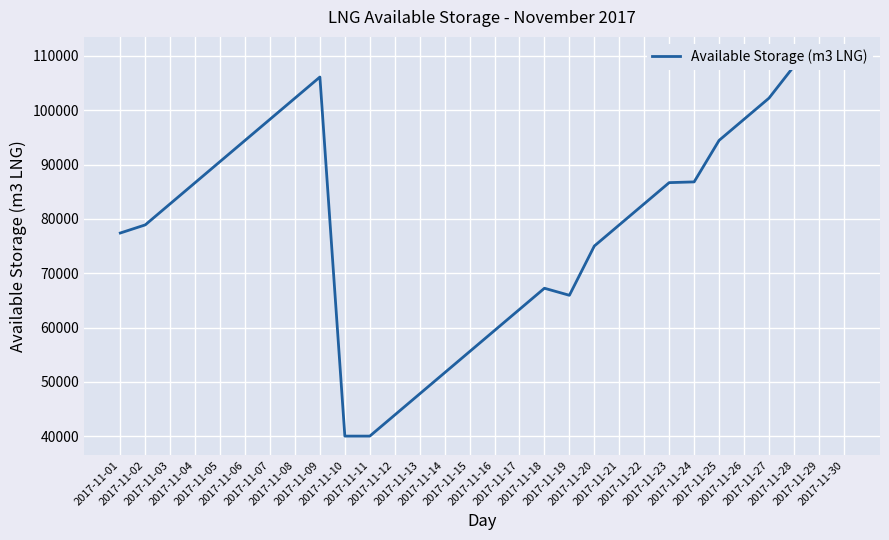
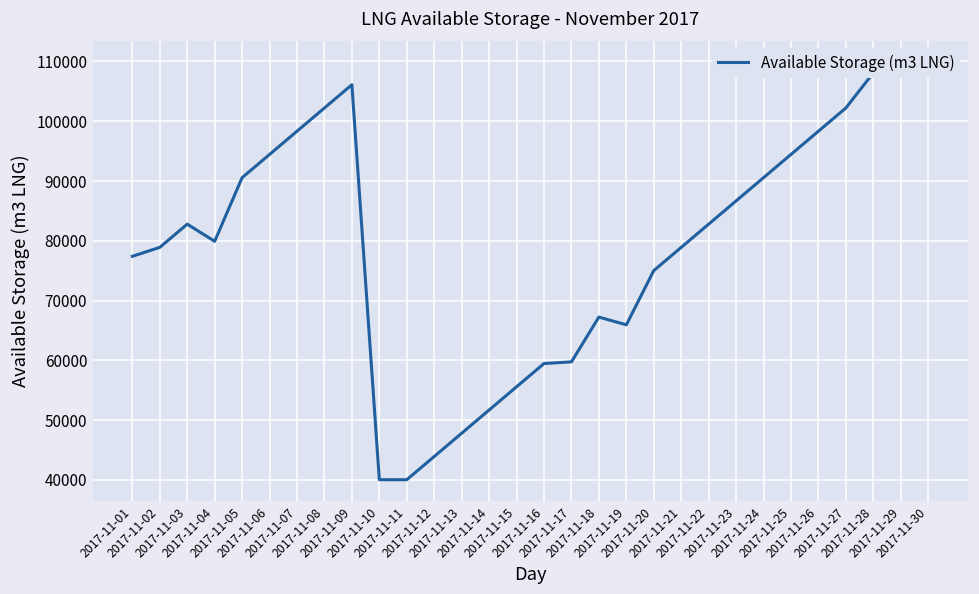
2017-11-04: 87000 -> 80000
2017-11-17: 63000 -> 60000
2017-11-24: 87000 -> 91000
